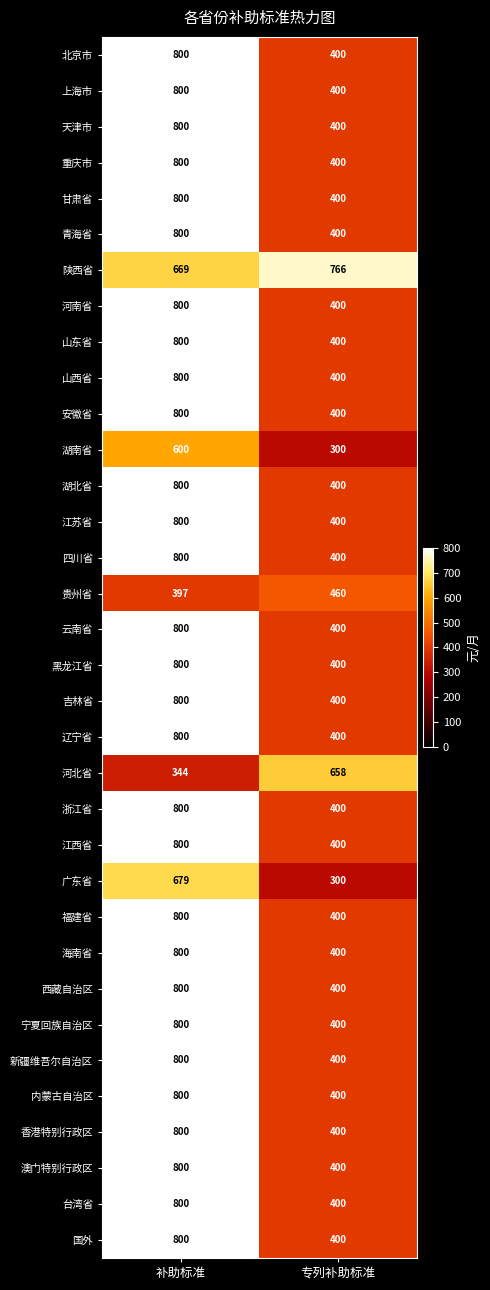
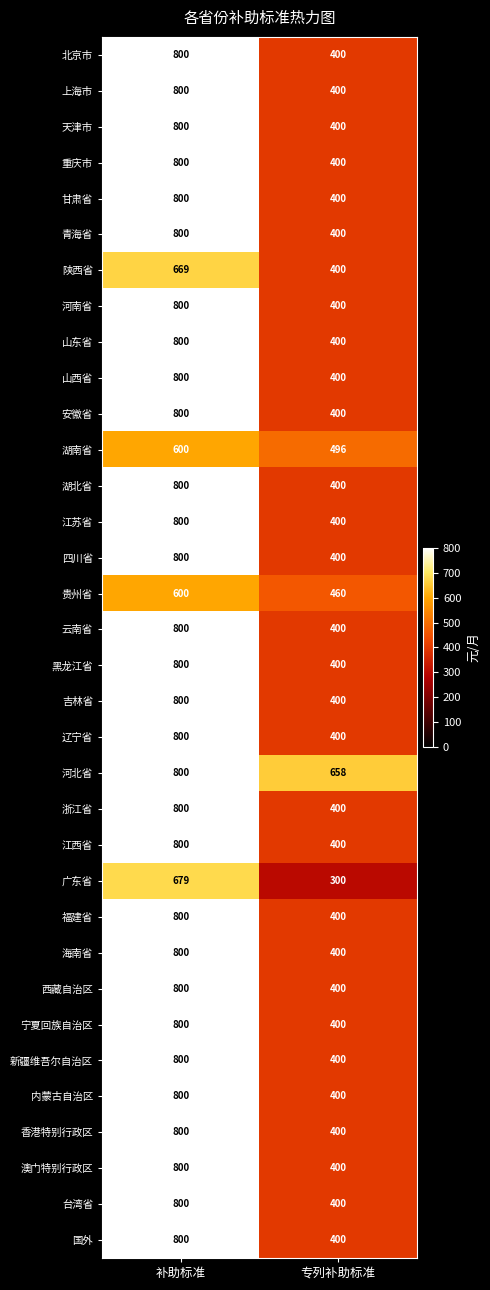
陕西省, 专列补助标准: 766 -> 400
湖南省, 专列补助标准: 300 -> 496
贵州省, 补助标准: 397 -> 600
河北省, 补助标准: 344 -> 800
